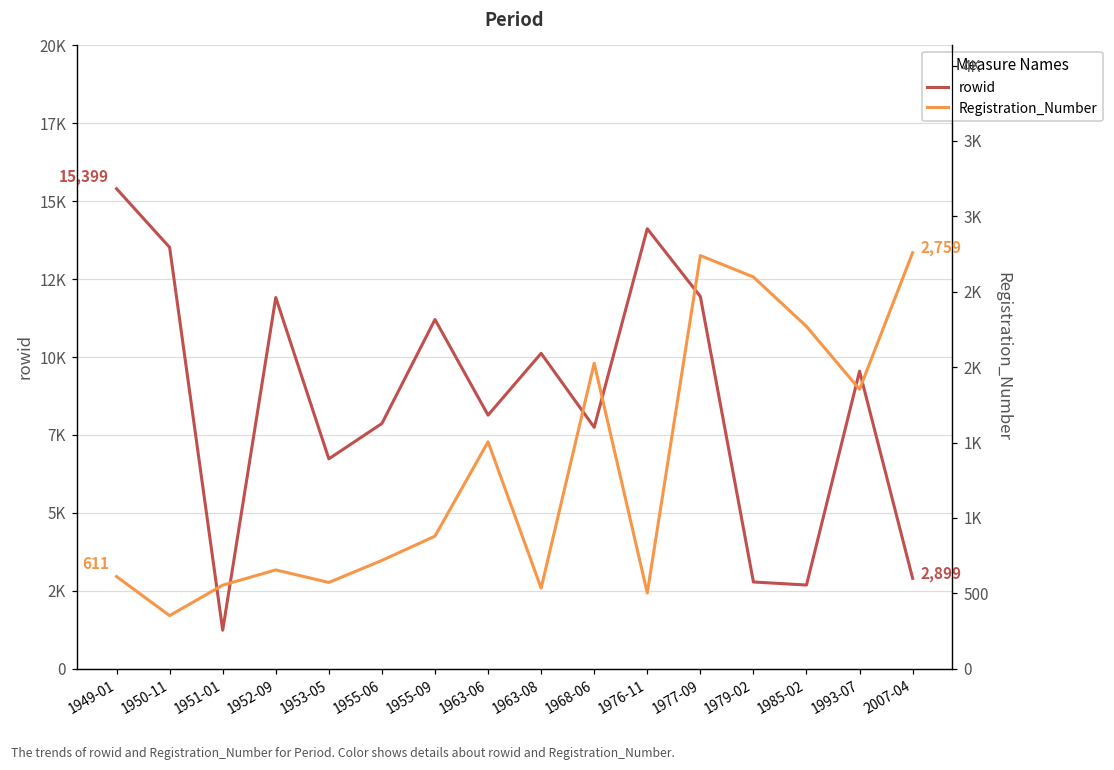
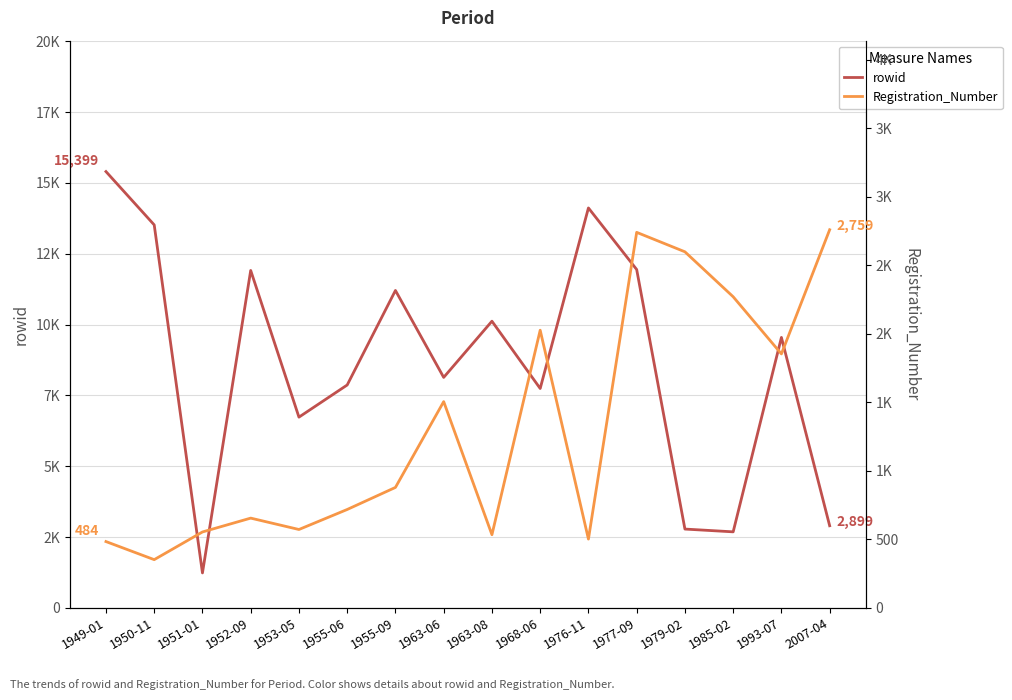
Registration_Number, 1949-01: 611 -> 484
